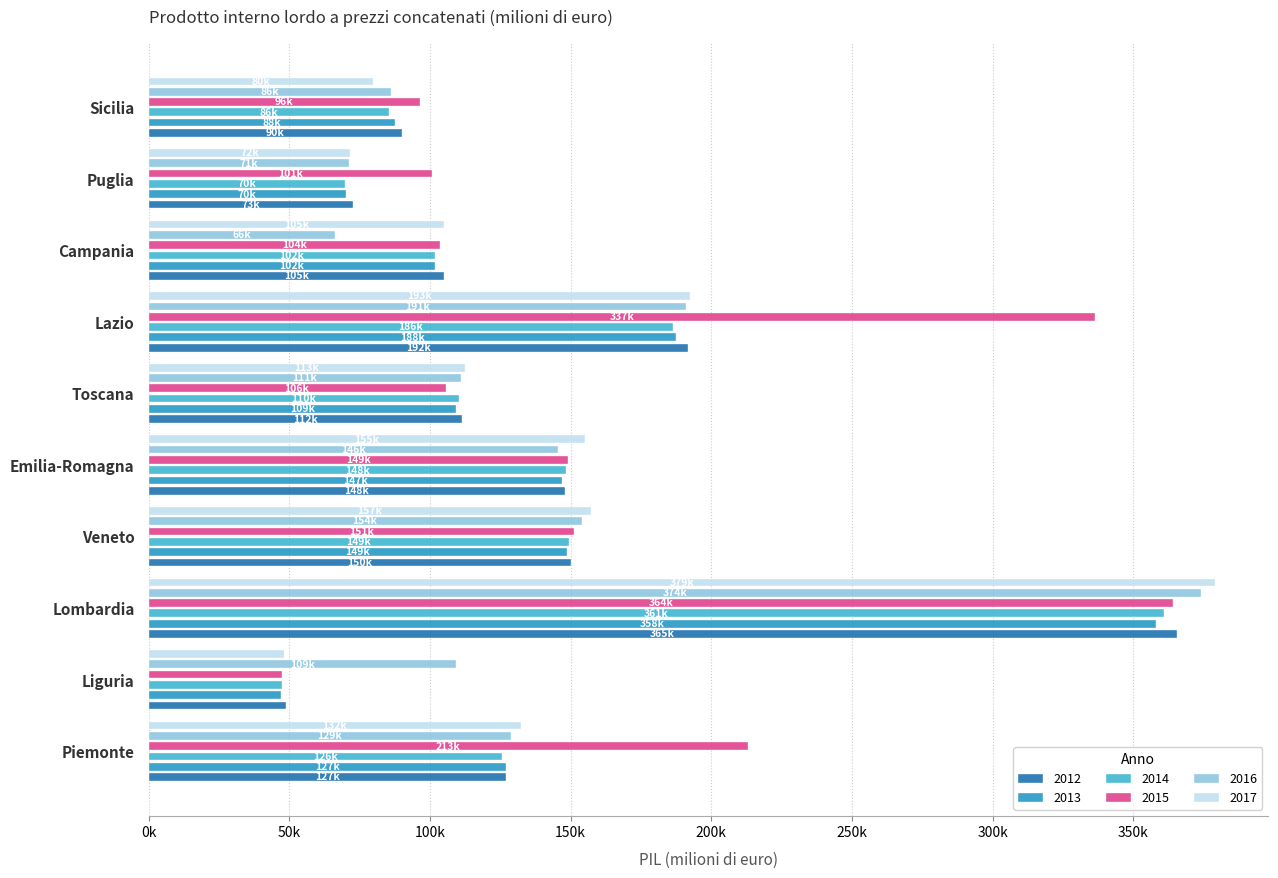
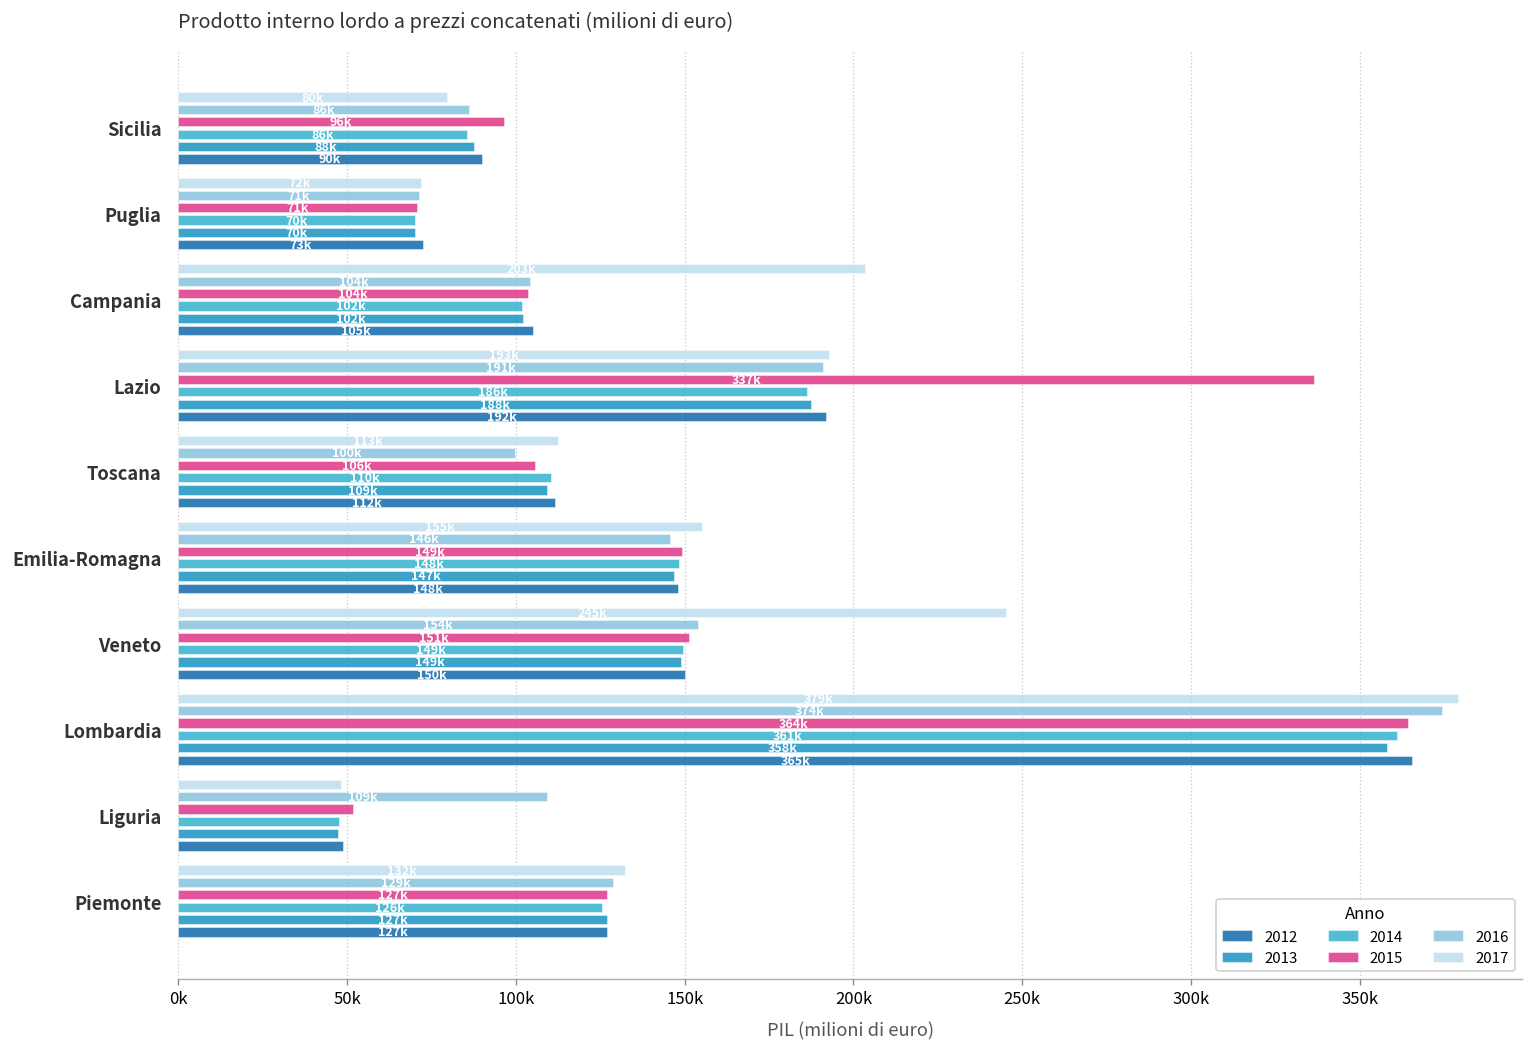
2015, Puglia: 101k -> 71k
2017, Campania: 105000 -> 203000
2016, Campania: 66000 -> 104000
2016, Toscana: 111k -> 100k
2017, Veneto: 157000 -> 245000
2015, Liguria: 47000 -> 52000
2015, Piemonte: 213k -> 127k
